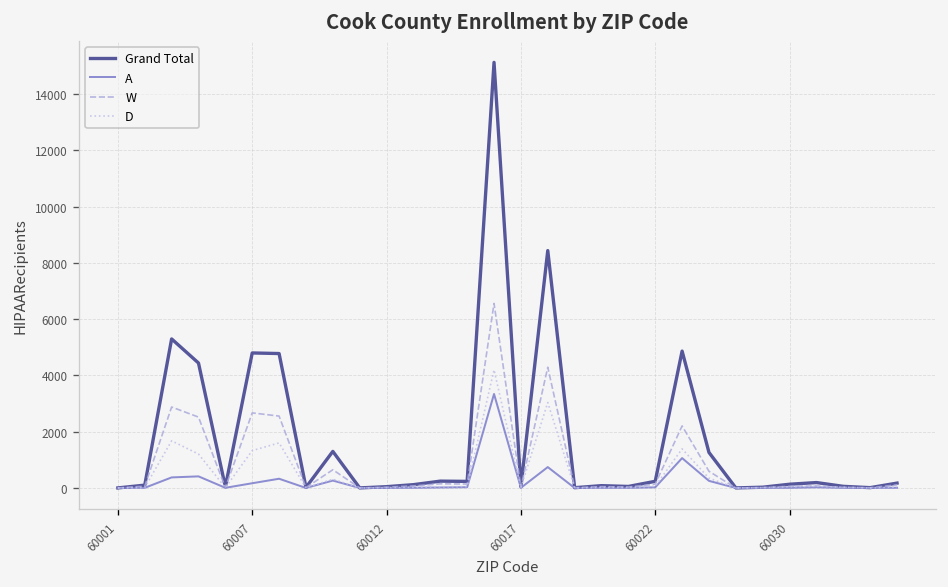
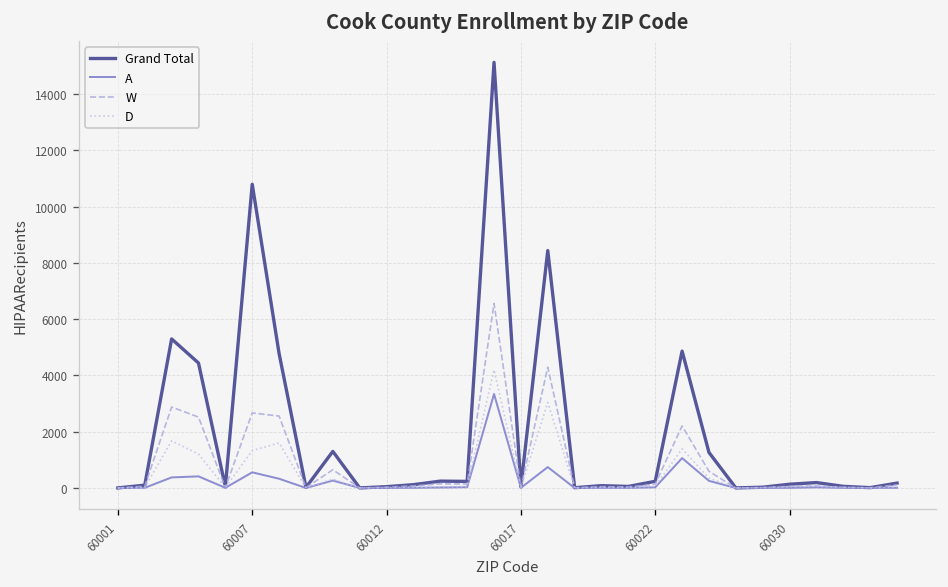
Grand Total, 60007: 4800 -> 10800
A, 60007: 200 -> 600
